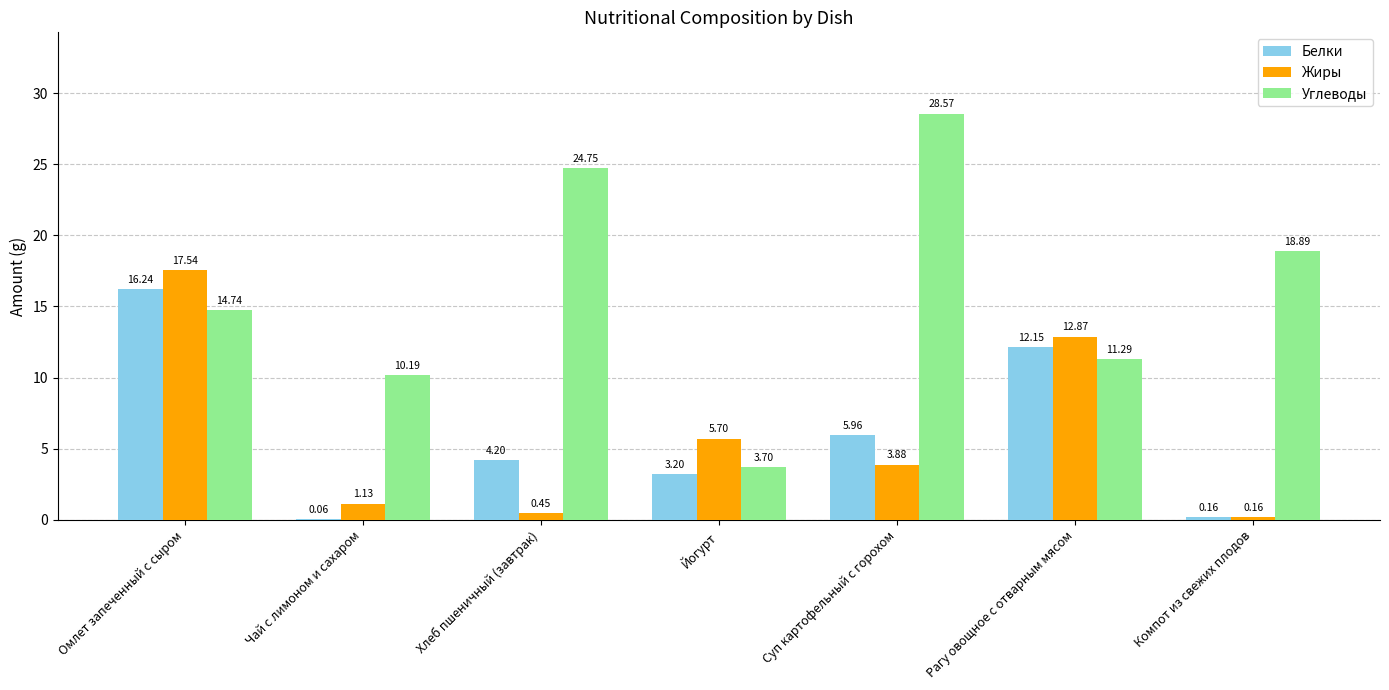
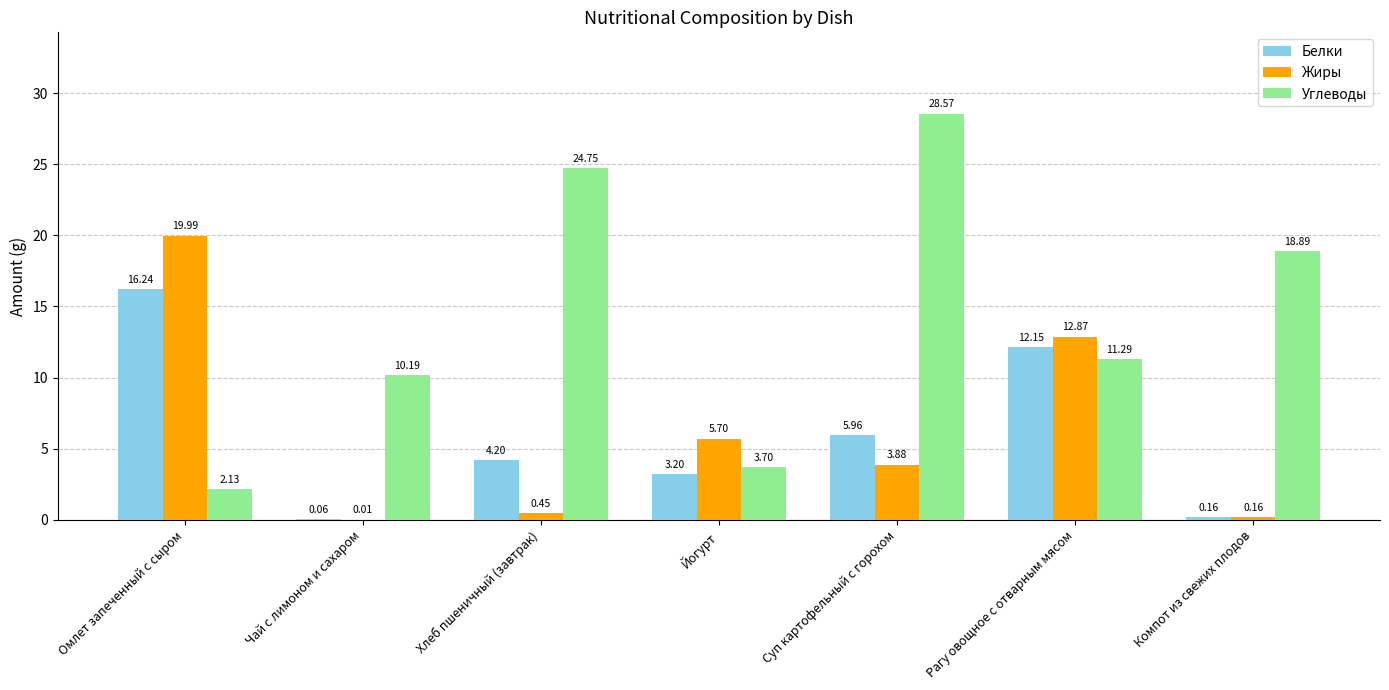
Жиры, Омлет запеченный с сыром: 17.54 -> 19.99
Углеводы, Омлет запеченный с сыром: 14.74 -> 2.13
Жиры, Чай с лимоном и сахаром: 1.13 -> 0.01
